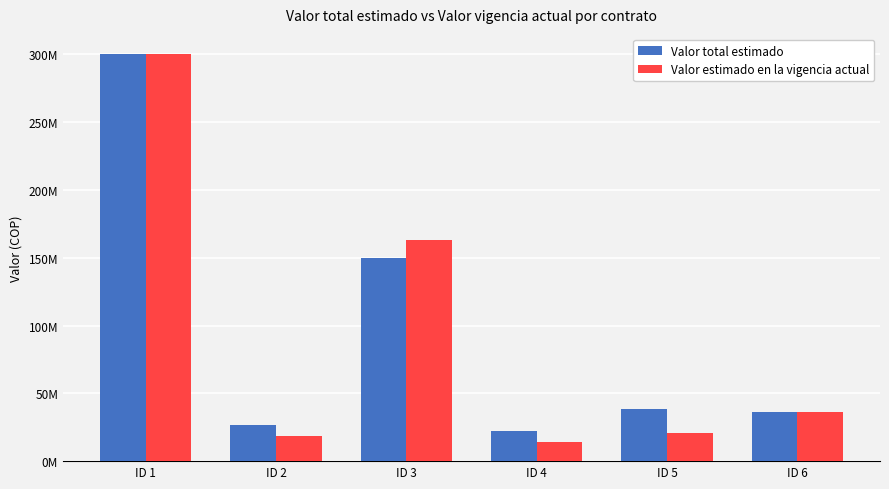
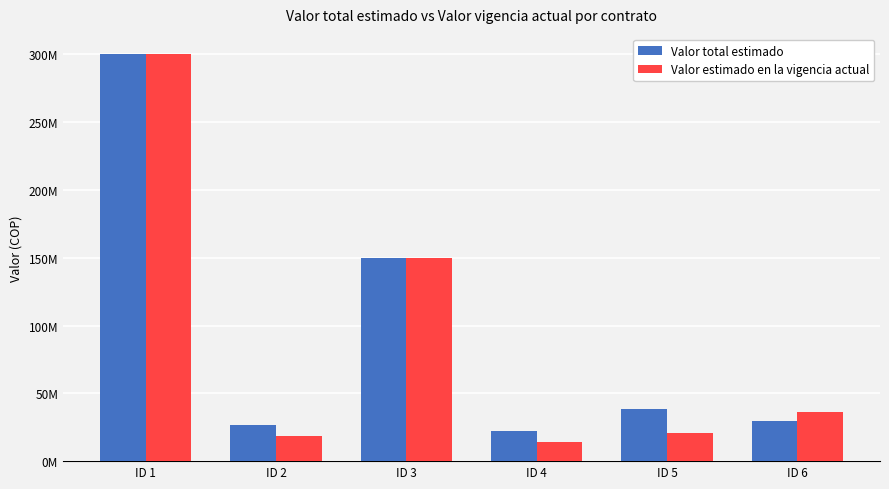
Valor estimado en la vigencia actual, ID 3: 163000000 -> 150000000
Valor total estimado, ID 6: 36000000 -> 29000000
